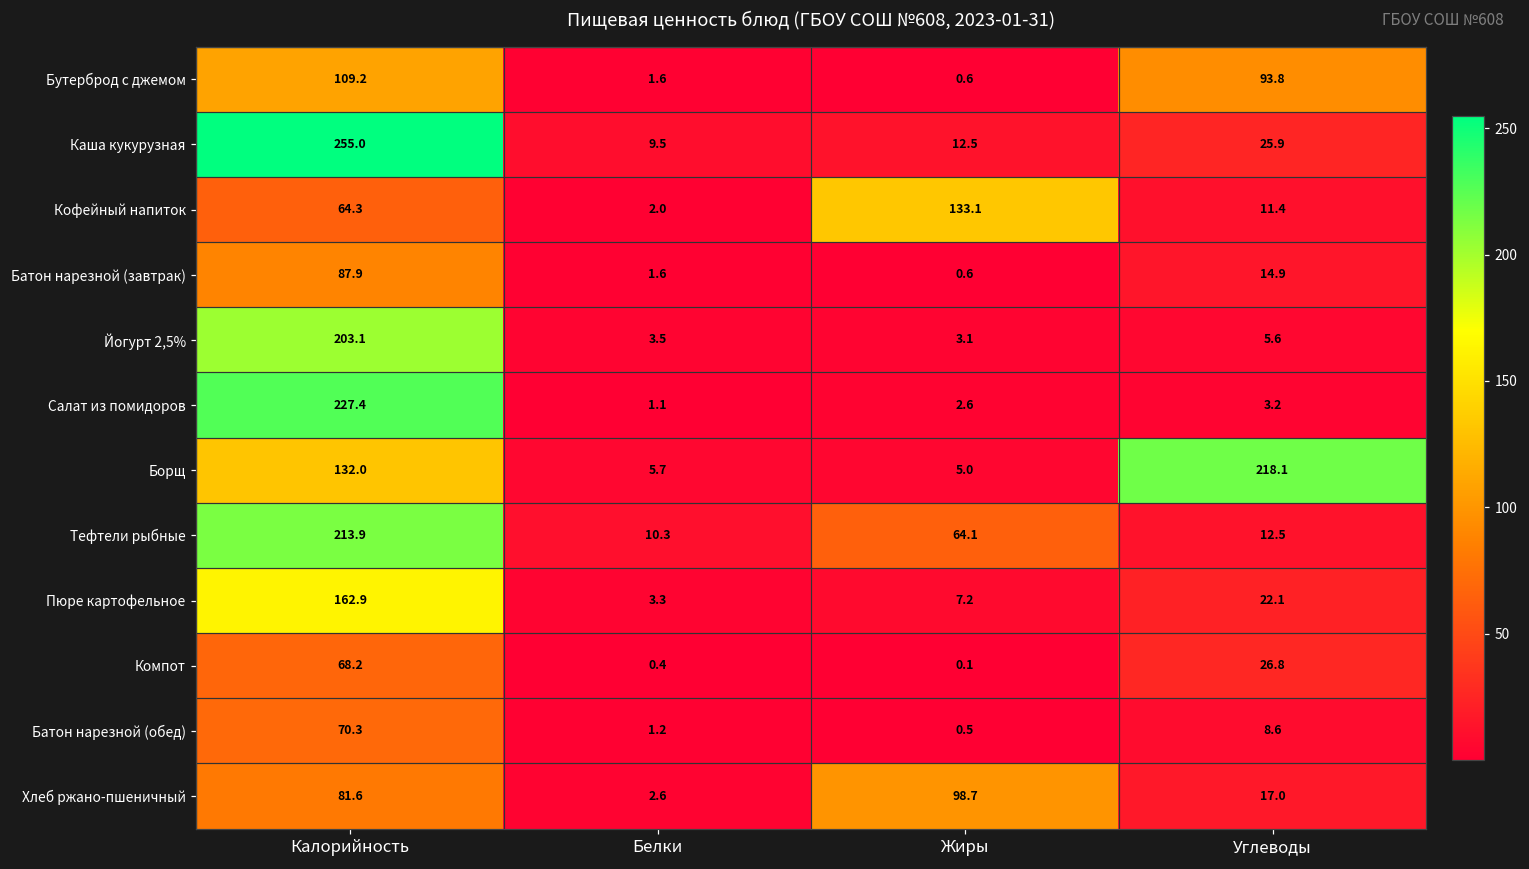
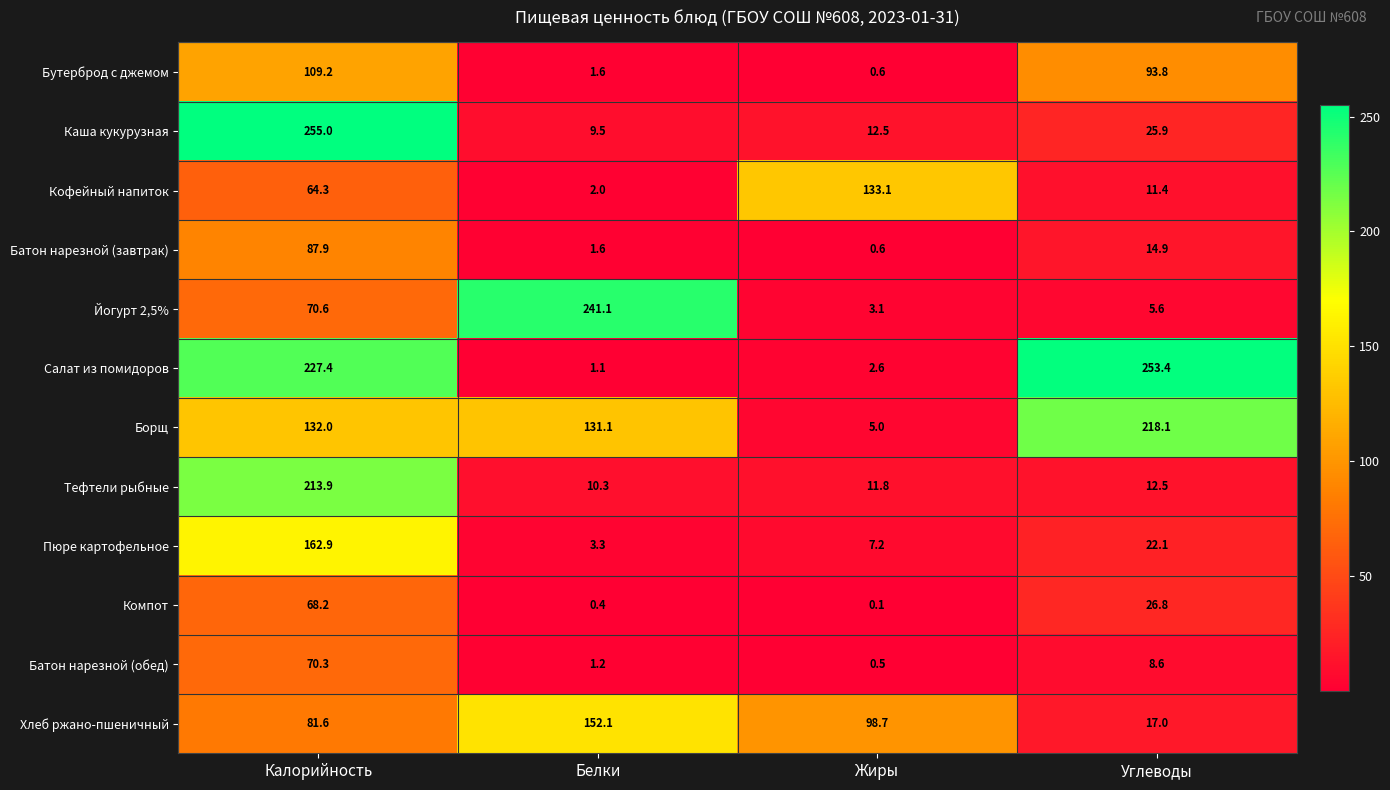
Йогурт 2,5%, Калорийность: 203.1 -> 70.6
Йогурт 2,5%, Белки: 3.5 -> 241.1
Салат из помидоров, Углеводы: 3.2 -> 253.4
Борщ, Белки: 5.7 -> 131.1
Тефтели рыбные, Жиры: 64.1 -> 11.8
Хлеб ржано-пшеничный, Белки: 2.6 -> 152.1
